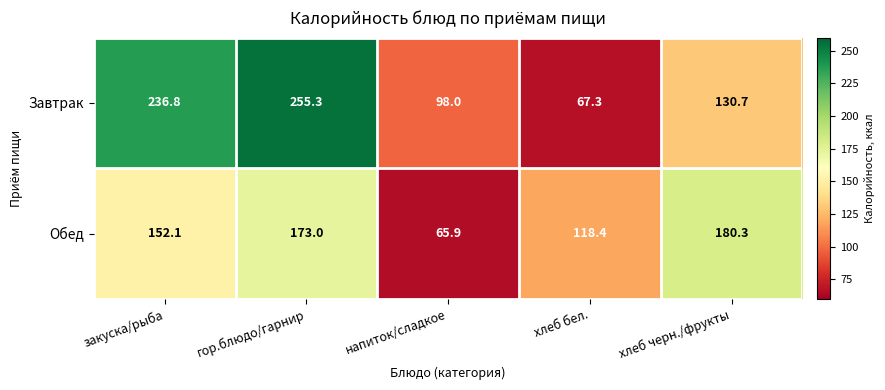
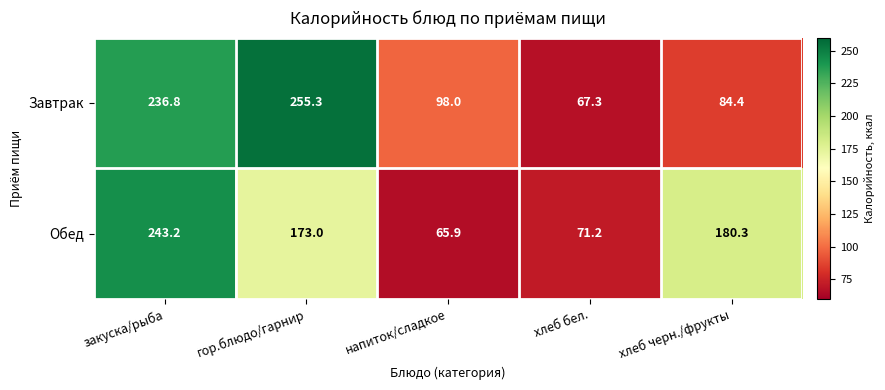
Завтрак, хлеб черн./фрукты: 130.7 -> 84.4
Обед, закуска/рыба: 152.1 -> 243.2
Обед, хлеб бел.: 118.4 -> 71.2
